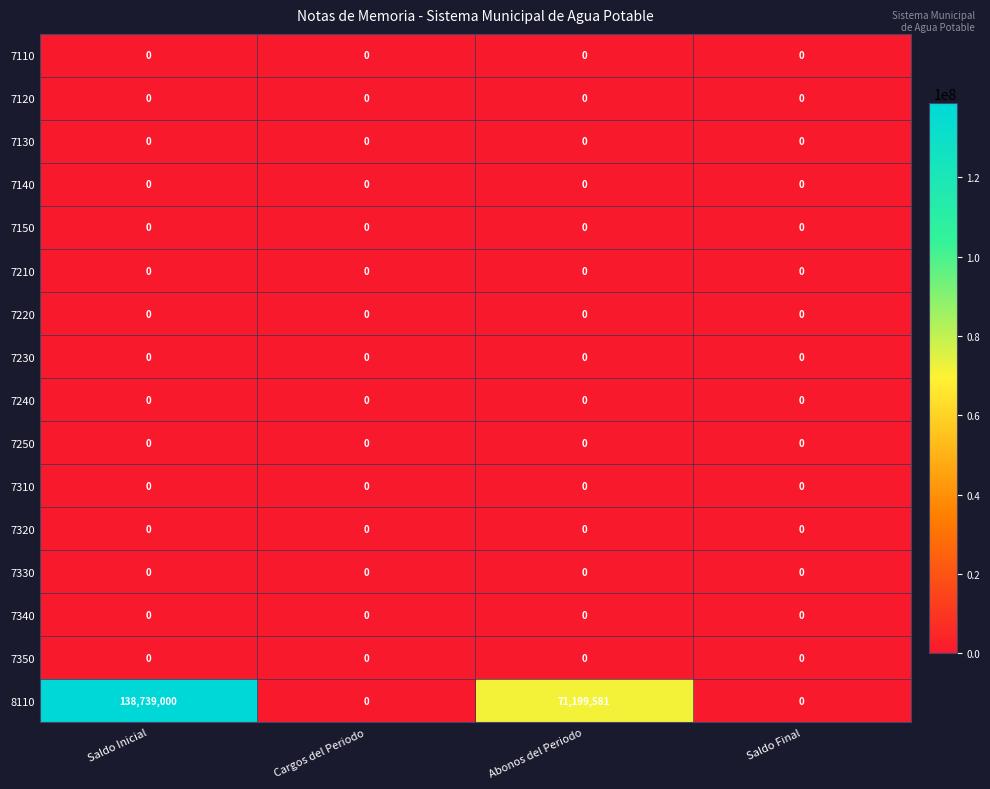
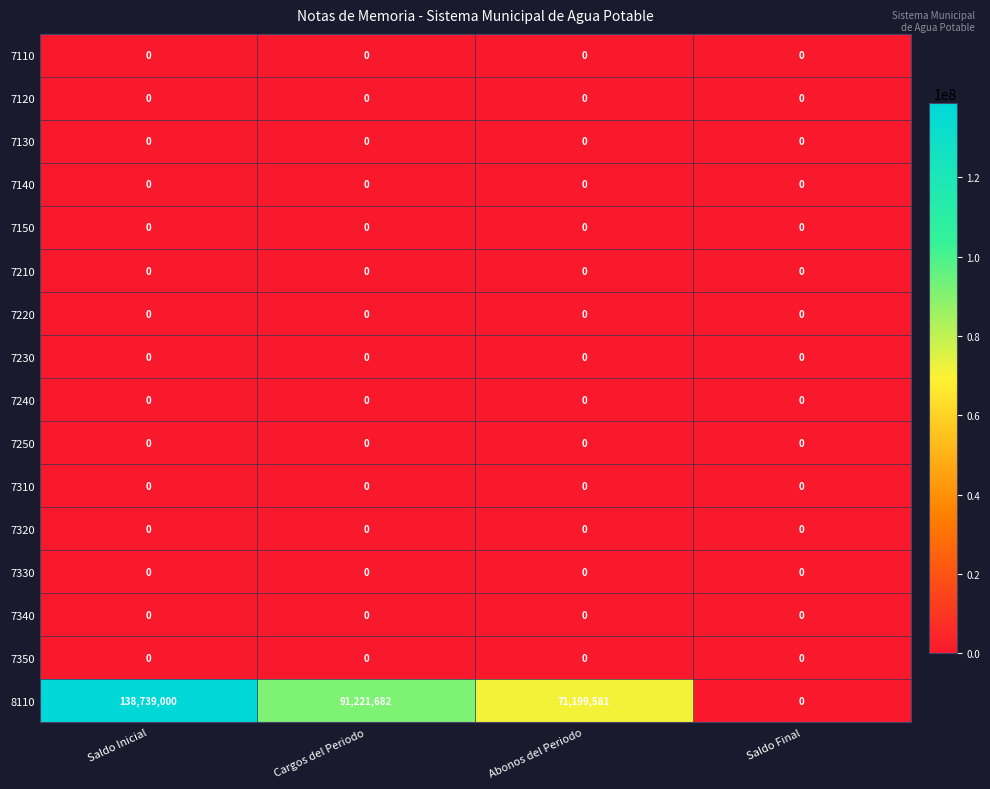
8110, Cargos del Periodo: 0 -> 91,221,682
